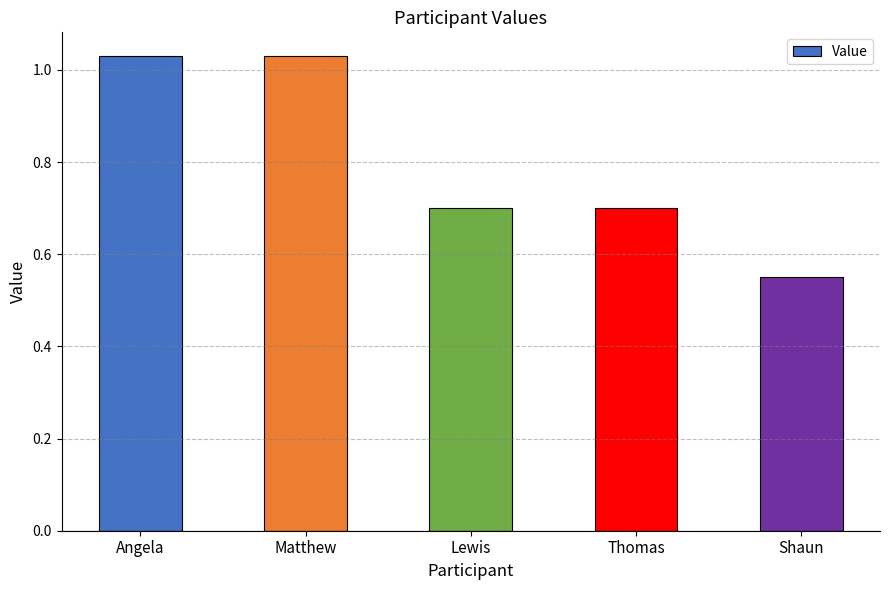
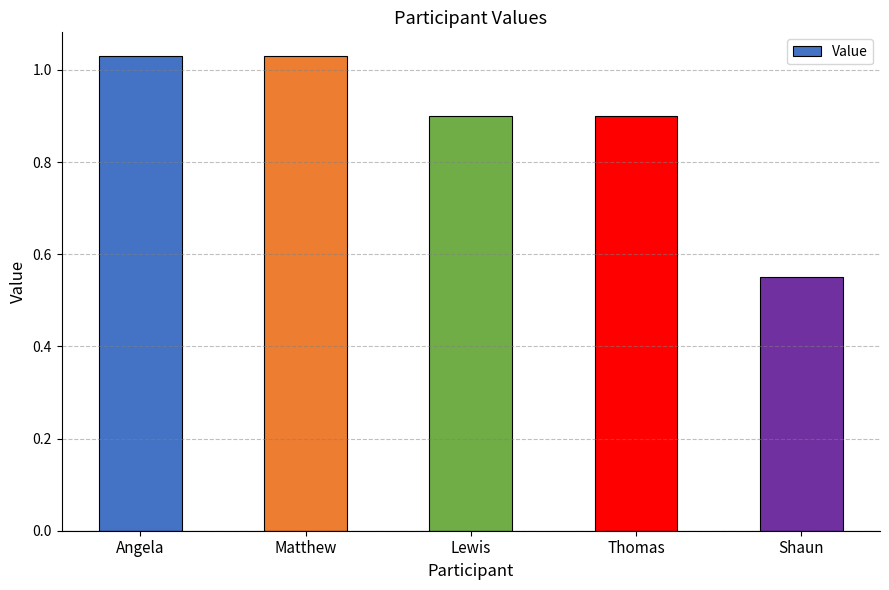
Lewis: 0.7 -> 0.9
Thomas: 0.7 -> 0.9
